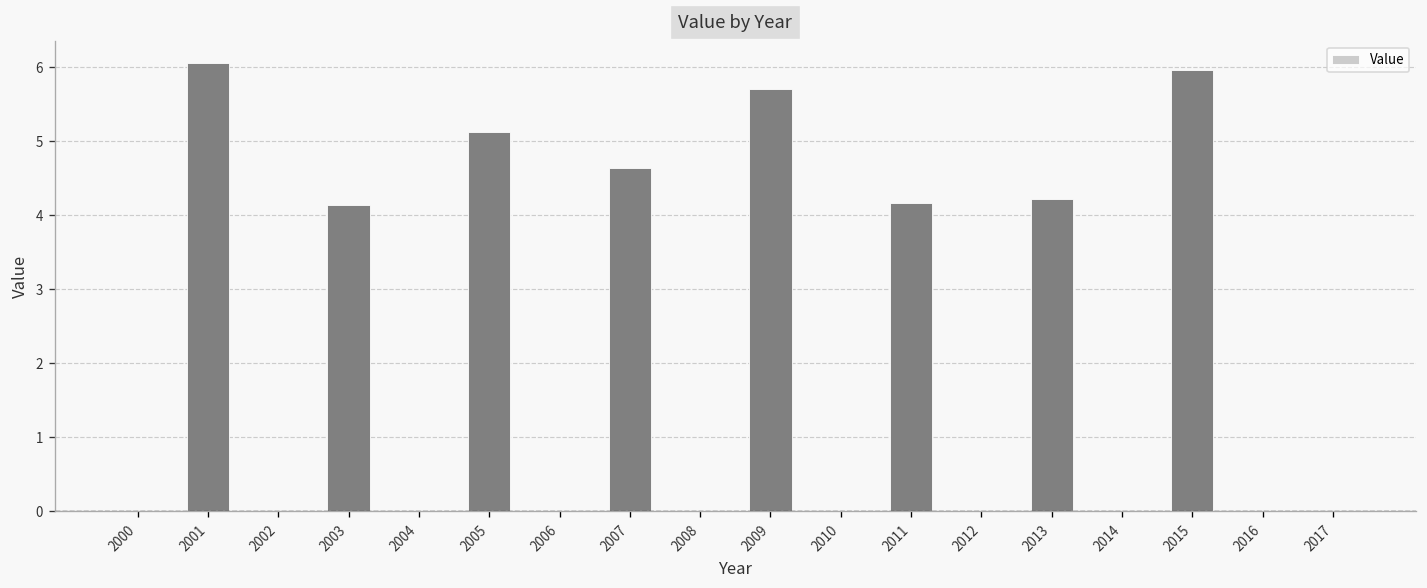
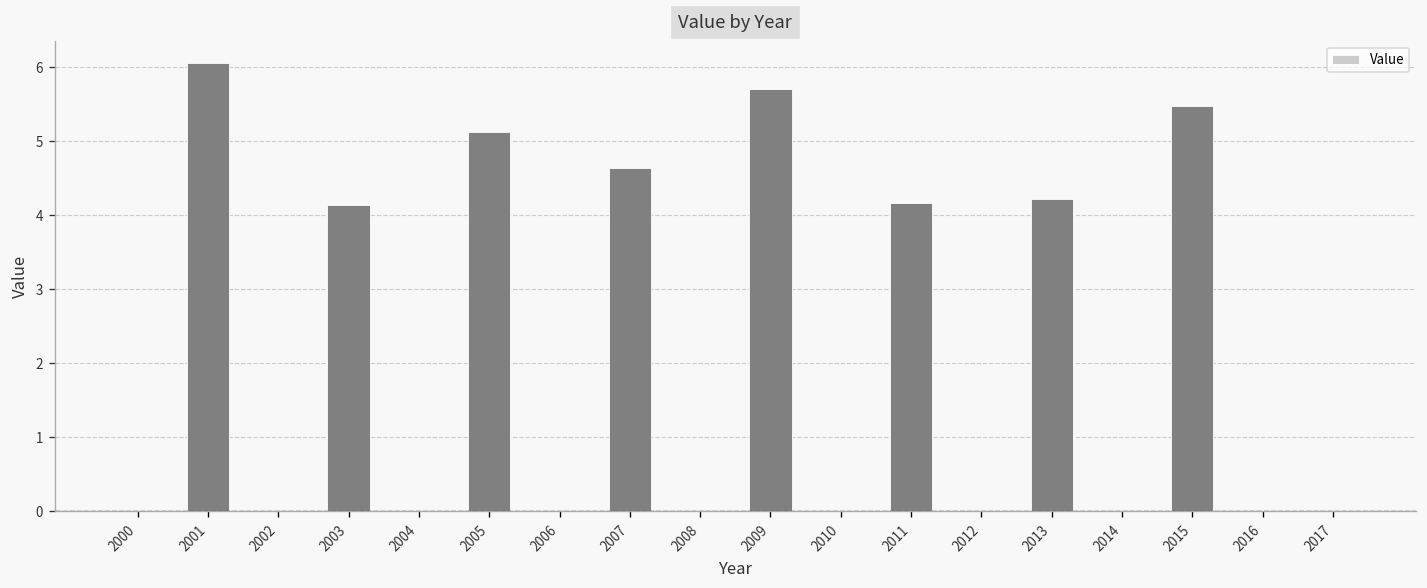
2015: 6.0 -> 5.5
